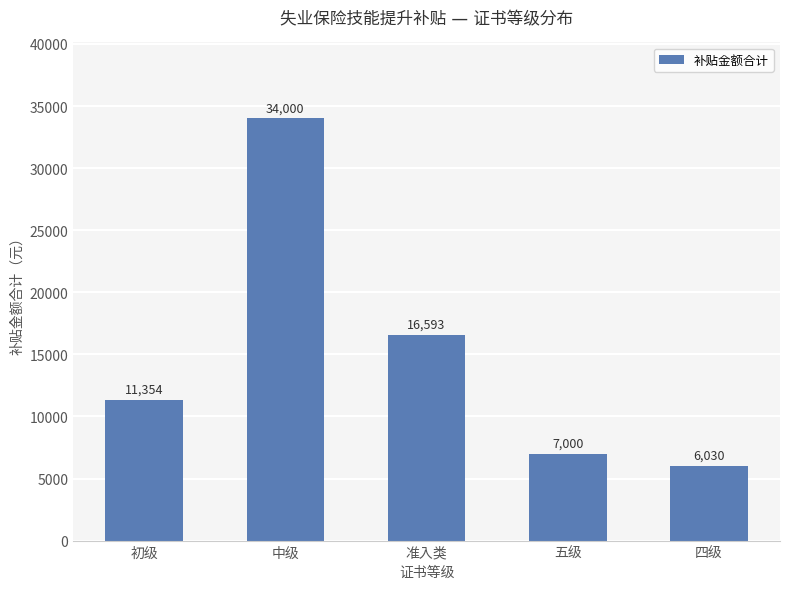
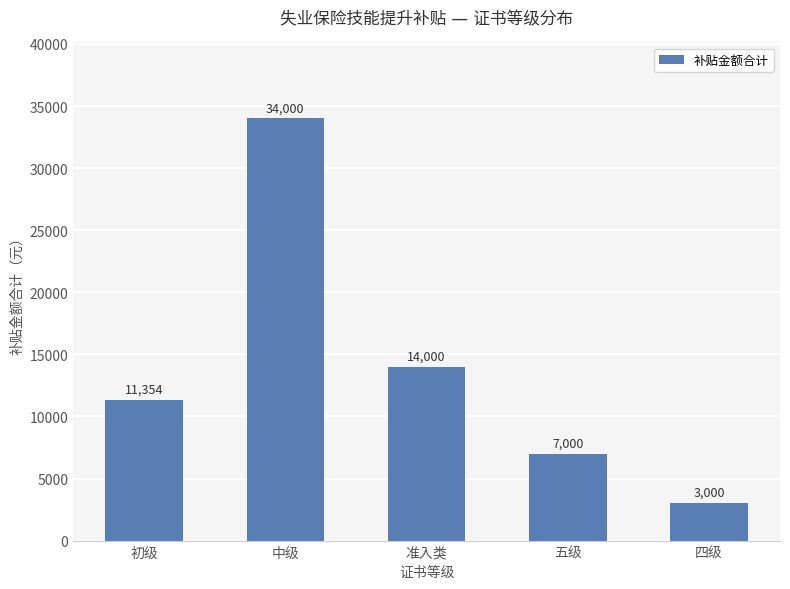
准入类: 16,593 -> 14,000
四级: 6,030 -> 3,000
